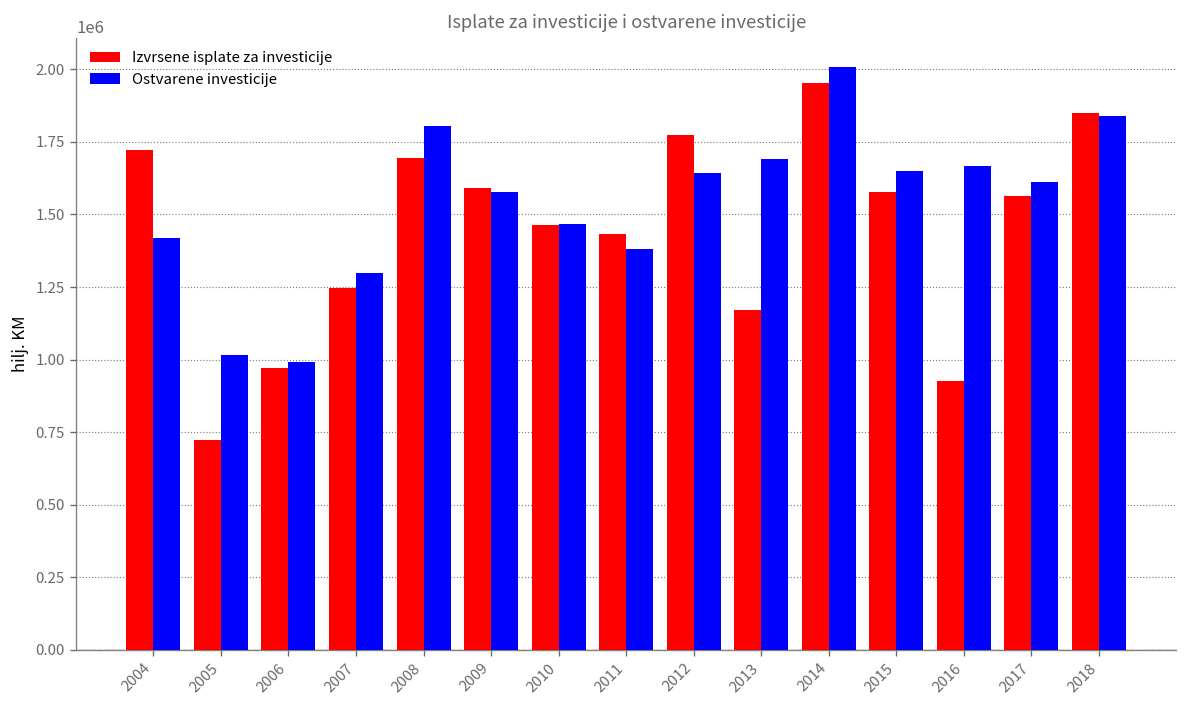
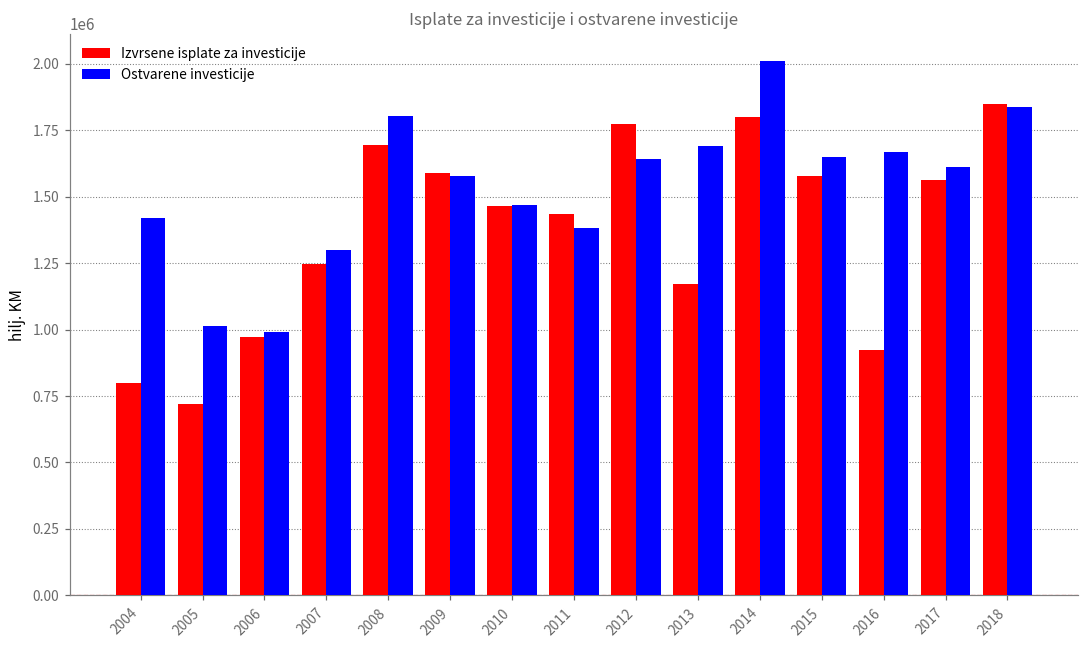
Izvrsene isplate za investicije, 2004: 1720000 -> 800000
Izvrsene isplate za investicije, 2014: 1960000 -> 1800000
